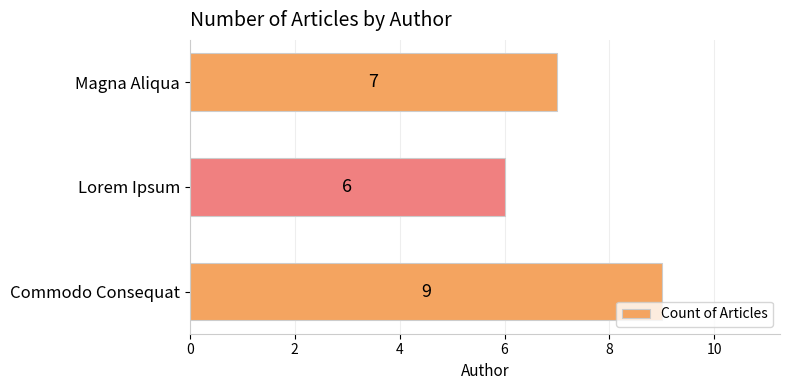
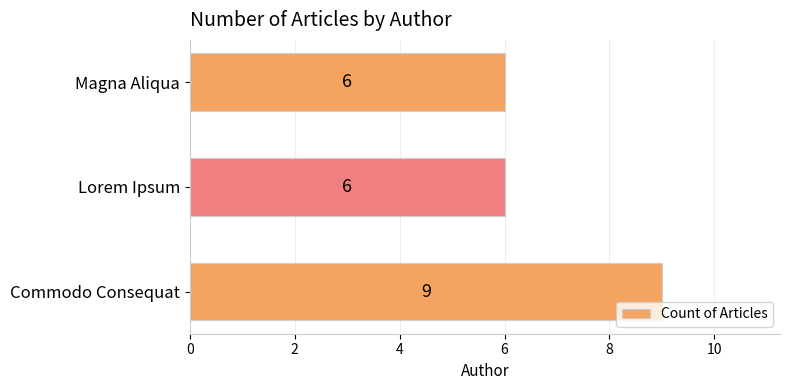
Magna Aliqua: 7 -> 6
